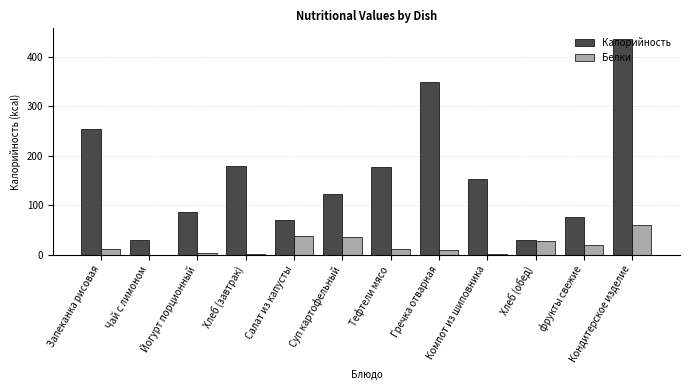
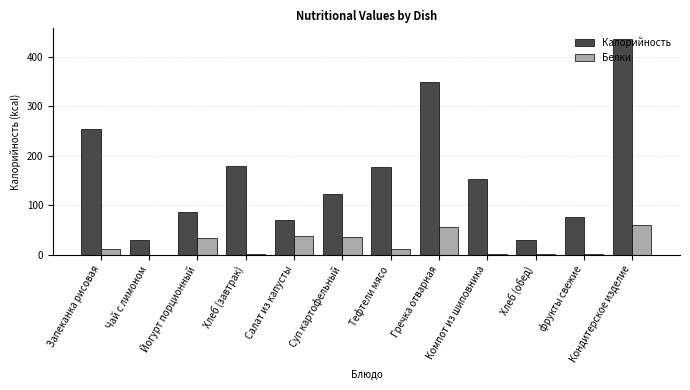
Белки, Йогурт порционный: 0 -> 30
Белки, Гречка отварная: 10 -> 60
Белки, Хлеб (обед): 30 -> 0
Белки, фрукты свежие: 20 -> 0
